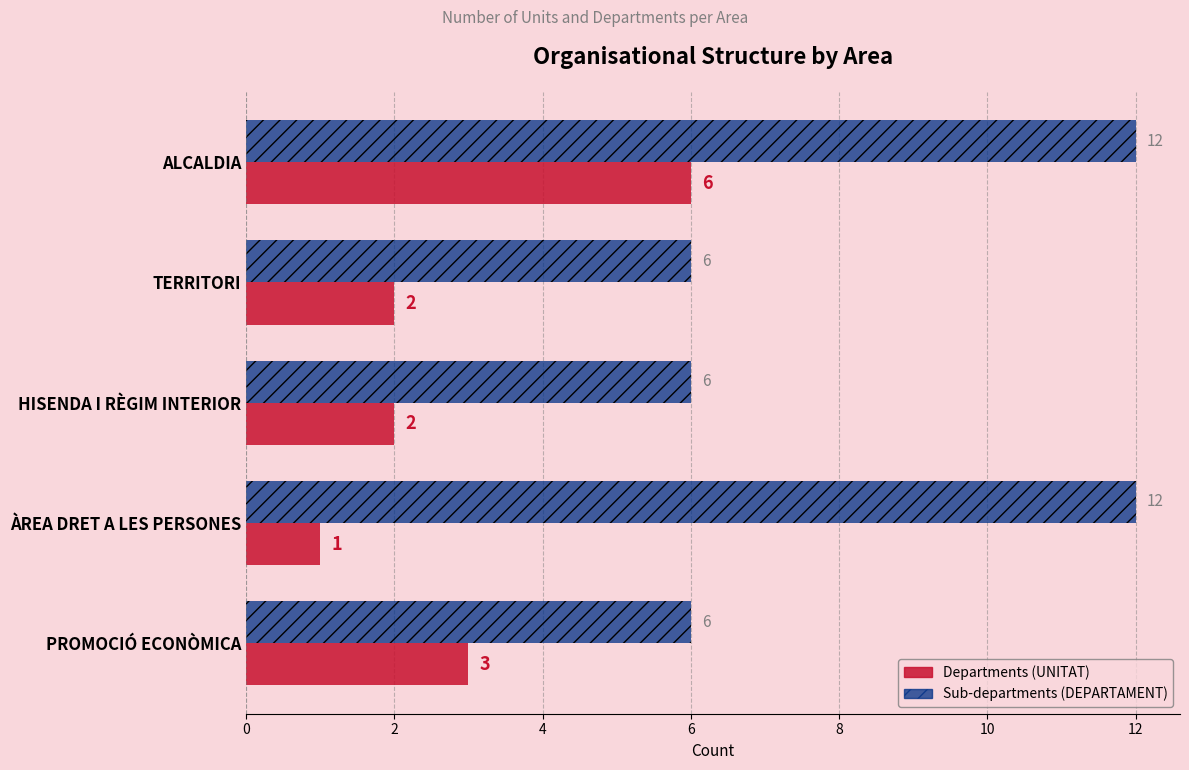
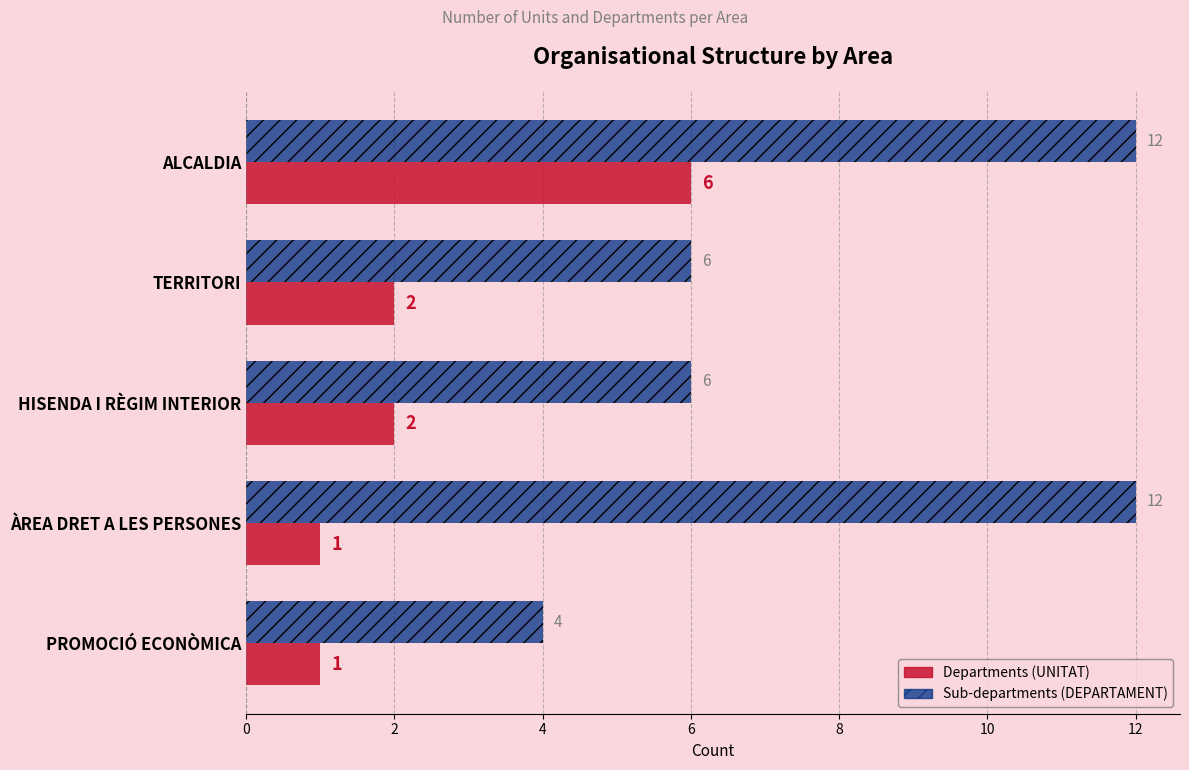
Sub-departments (DEPARTAMENT), PROMOCIÓ ECONÒMICA: 6 -> 4
Departments (UNITAT), PROMOCIÓ ECONÒMICA: 3 -> 1
